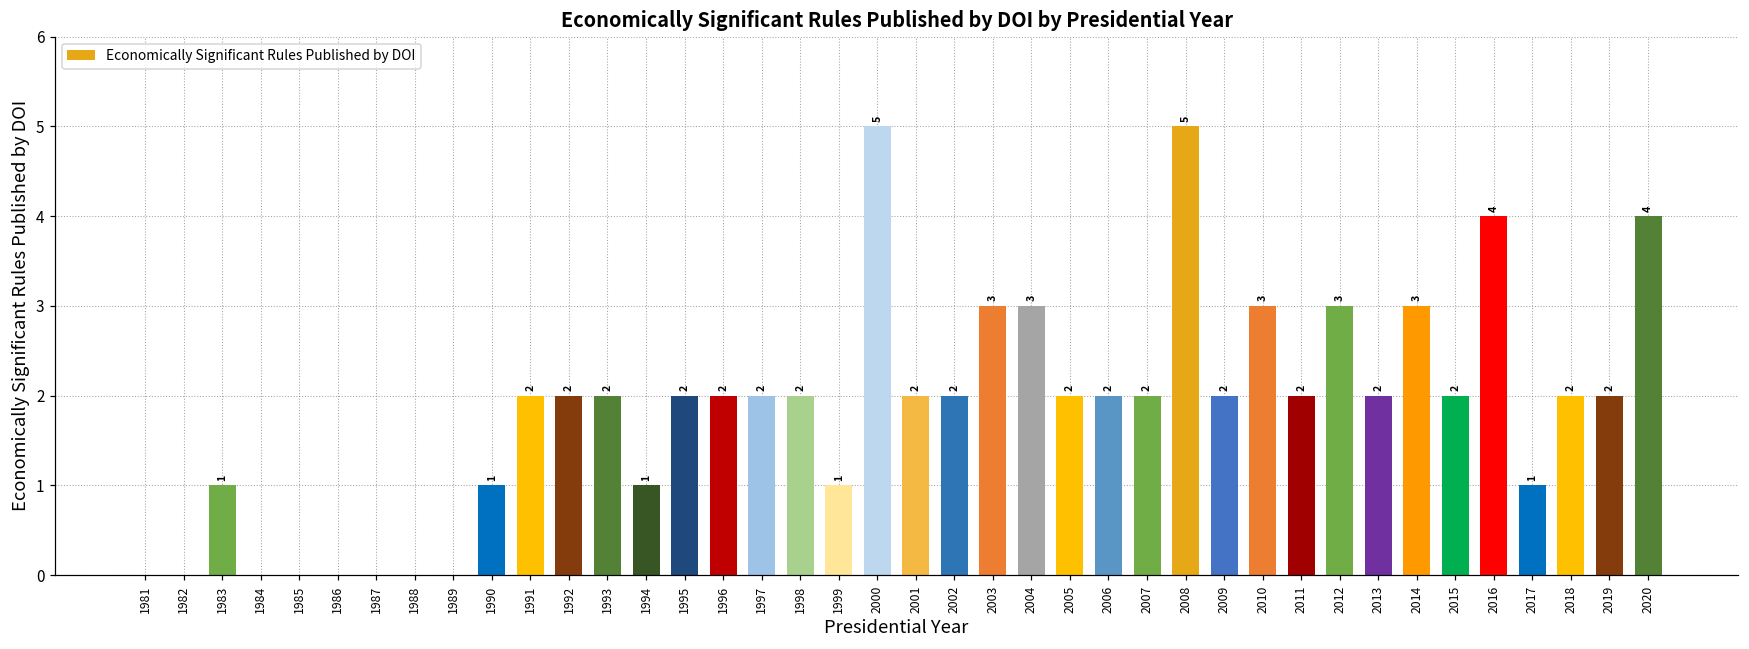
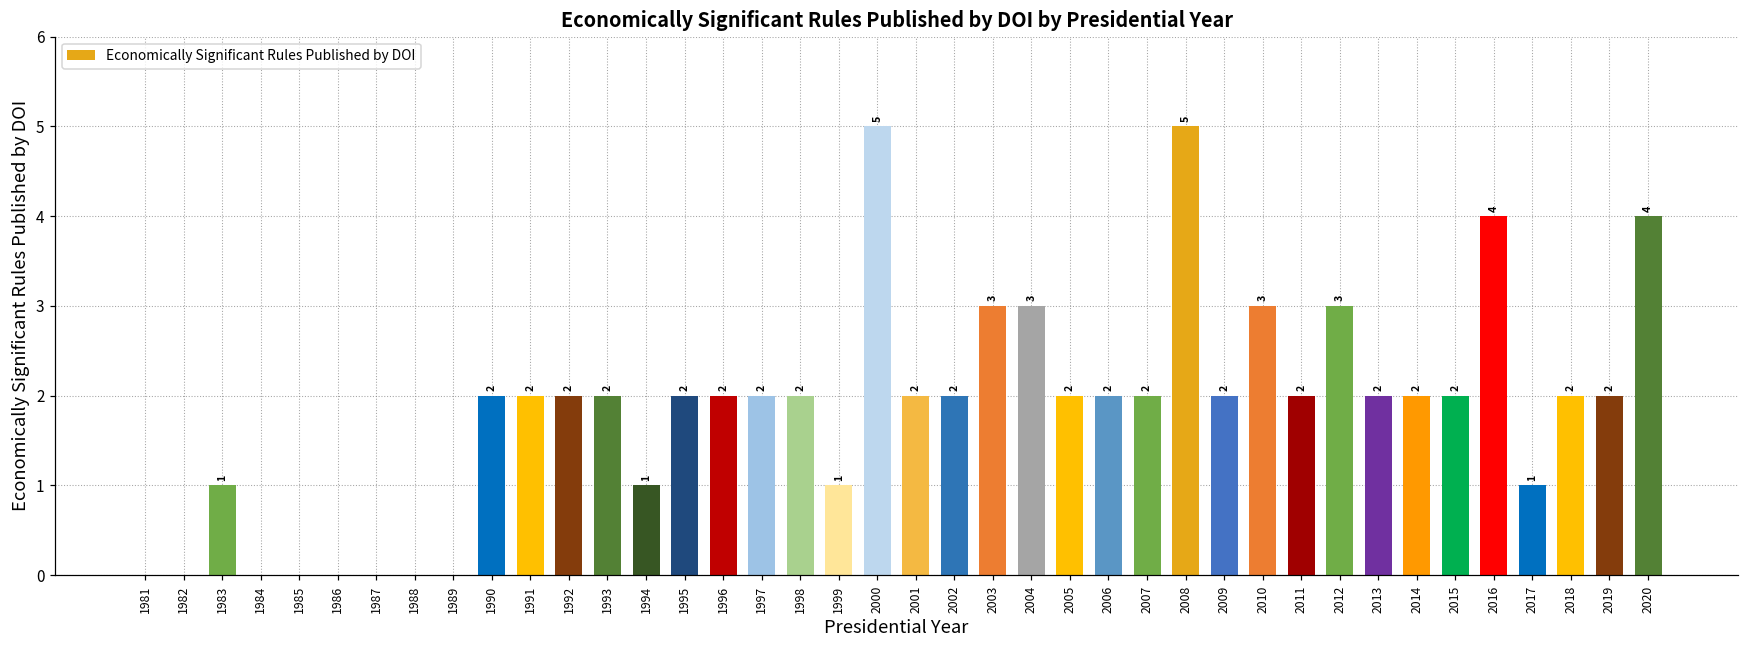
1990: 1 -> 2
2014: 3 -> 2
